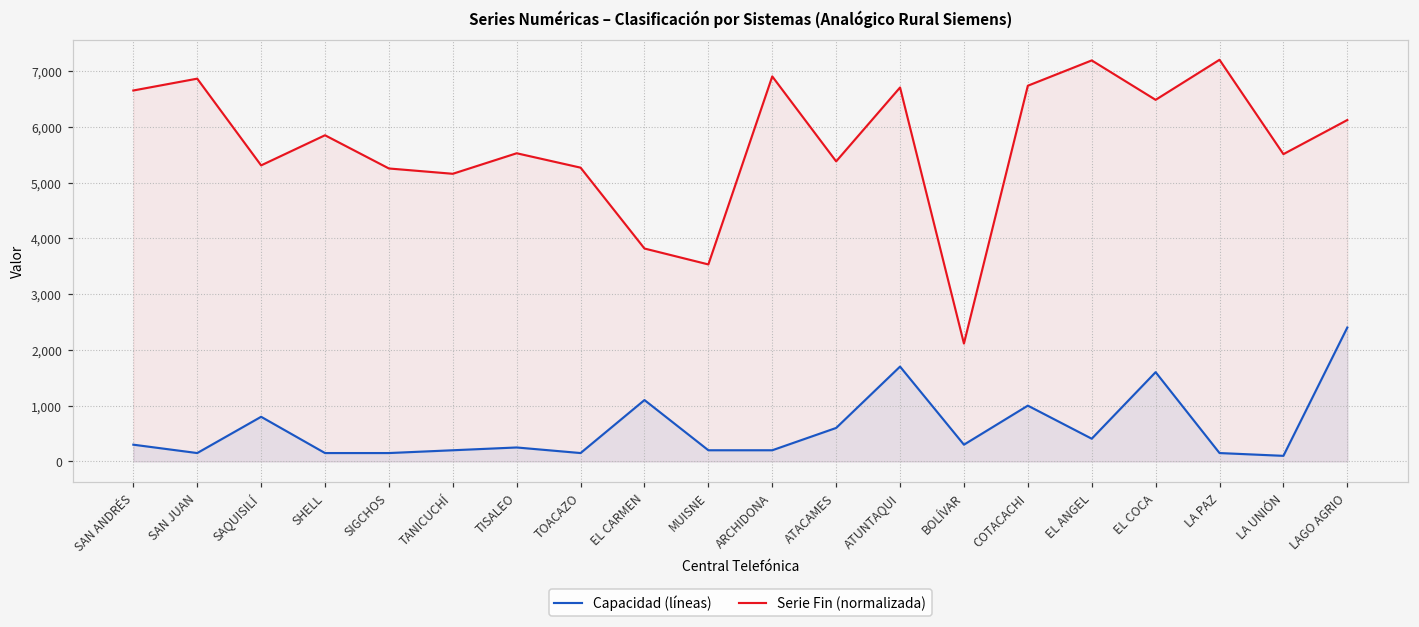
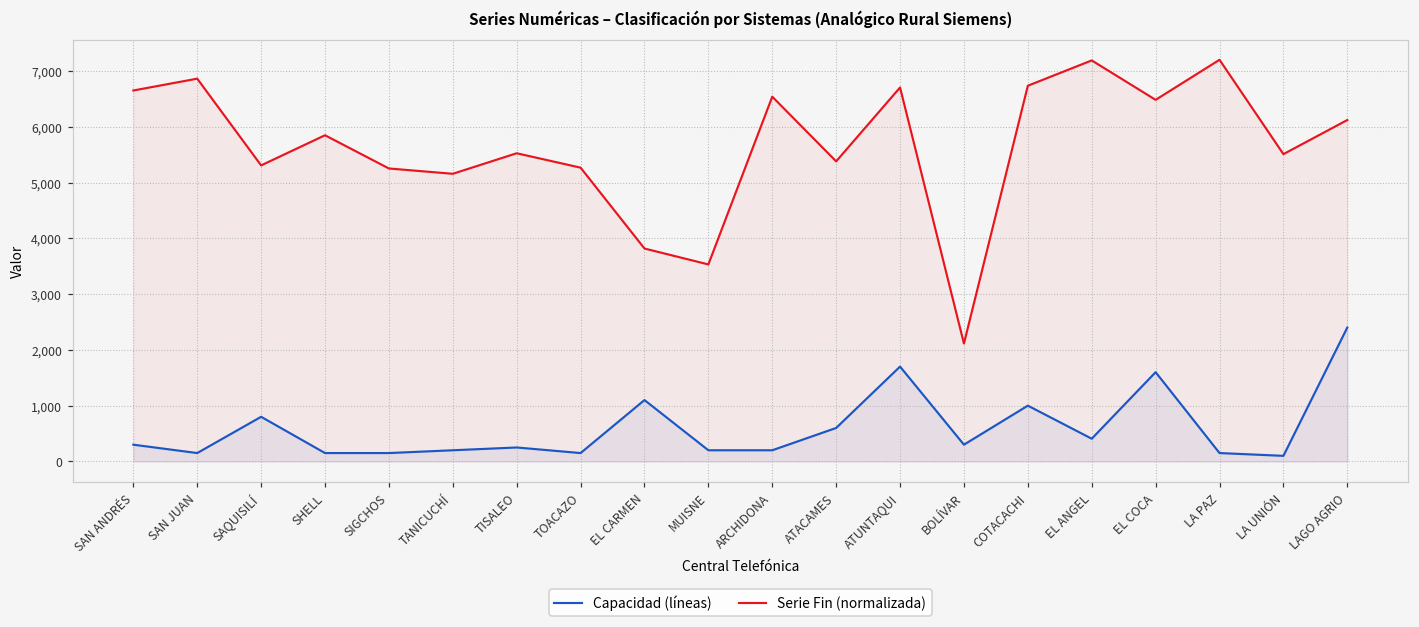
Serie Fin (normalizada), ARCHIDONA: 6,900 -> 6,500
